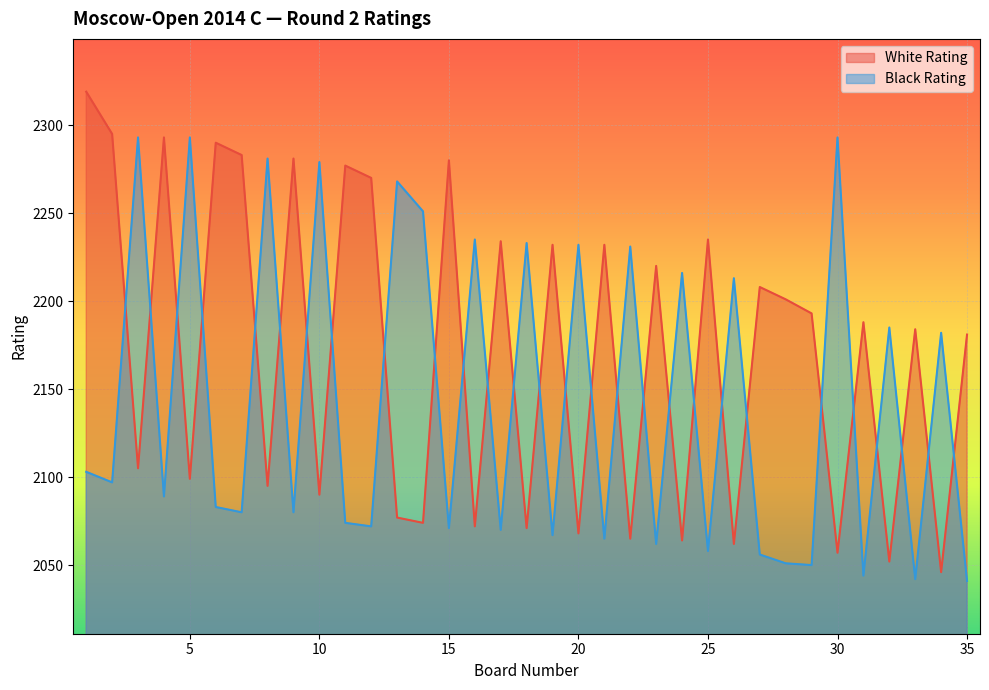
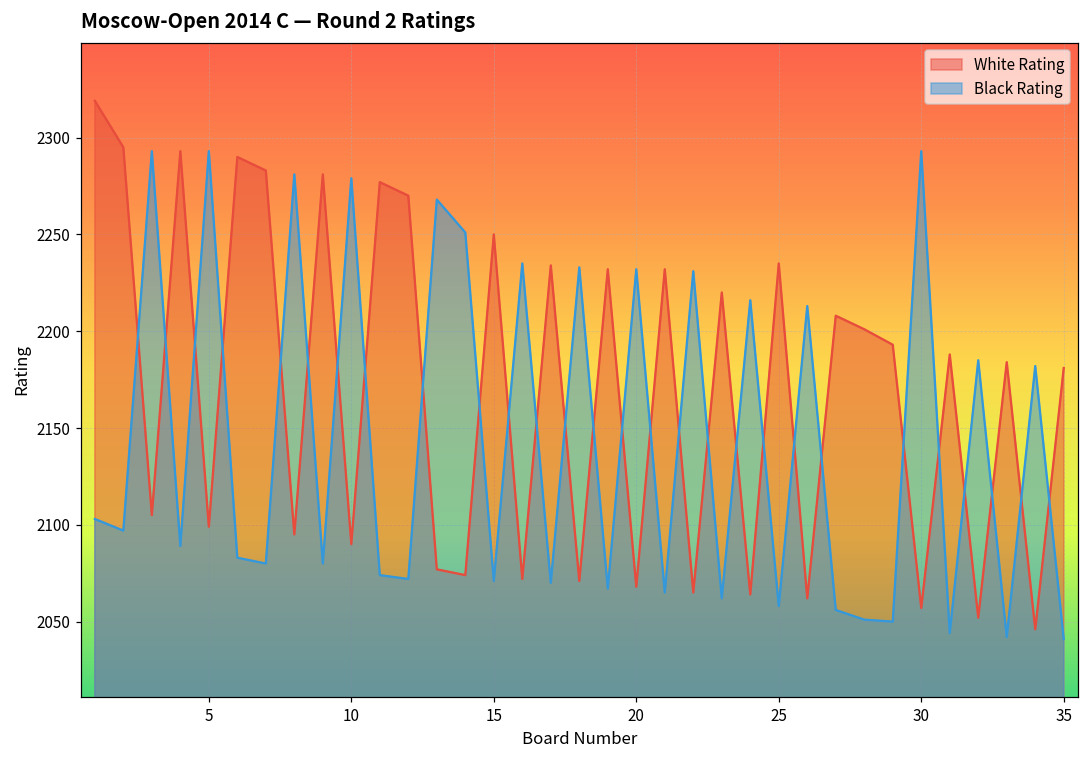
White Rating, 15: 2280 -> 2250
